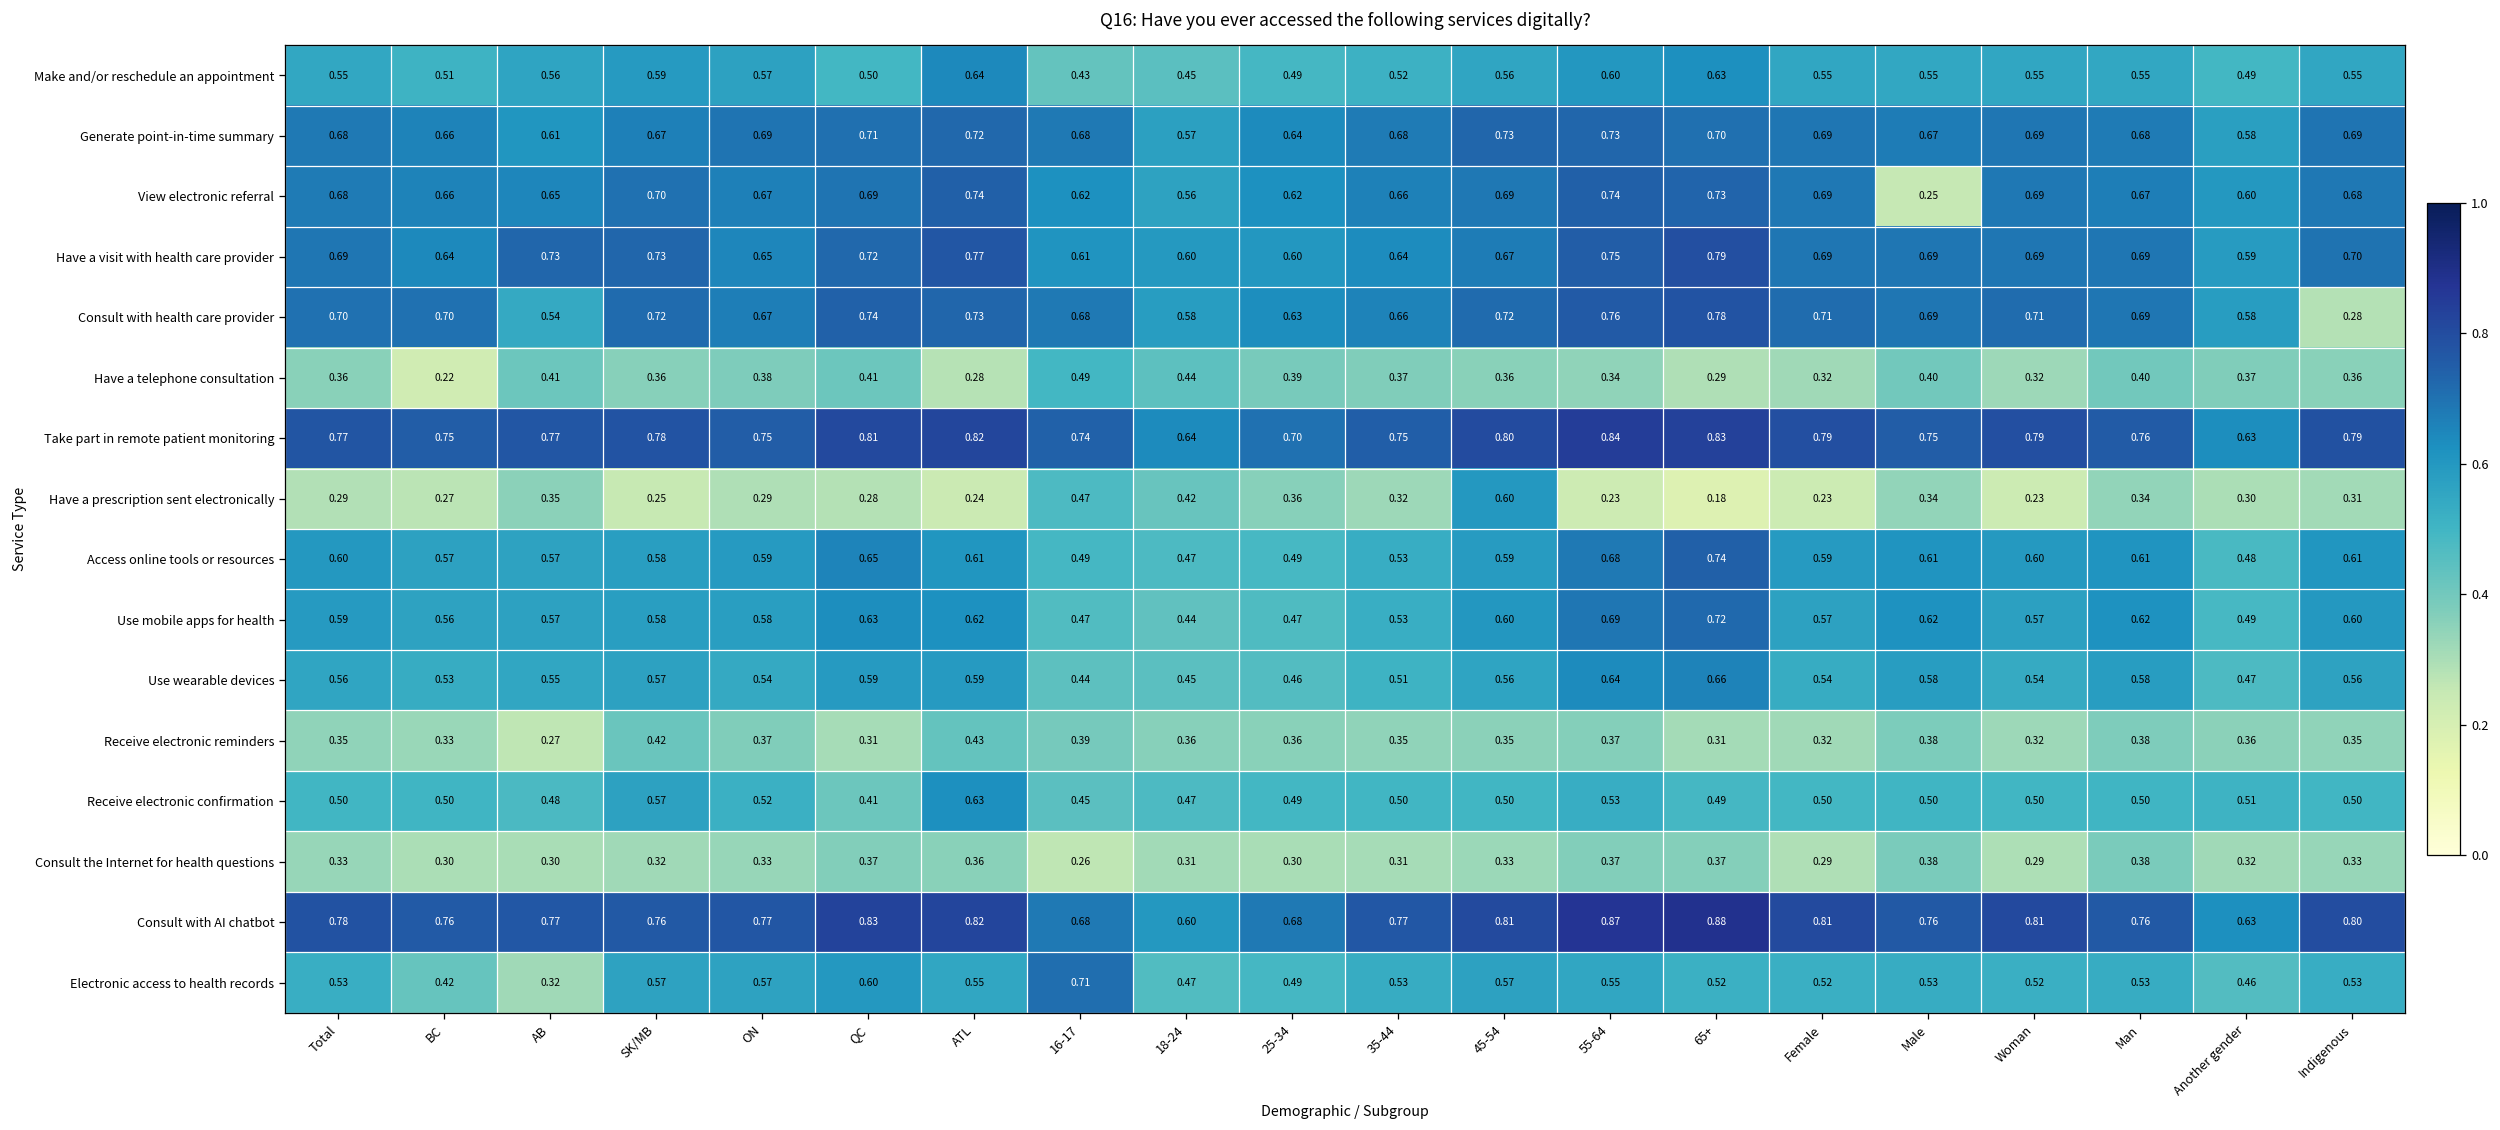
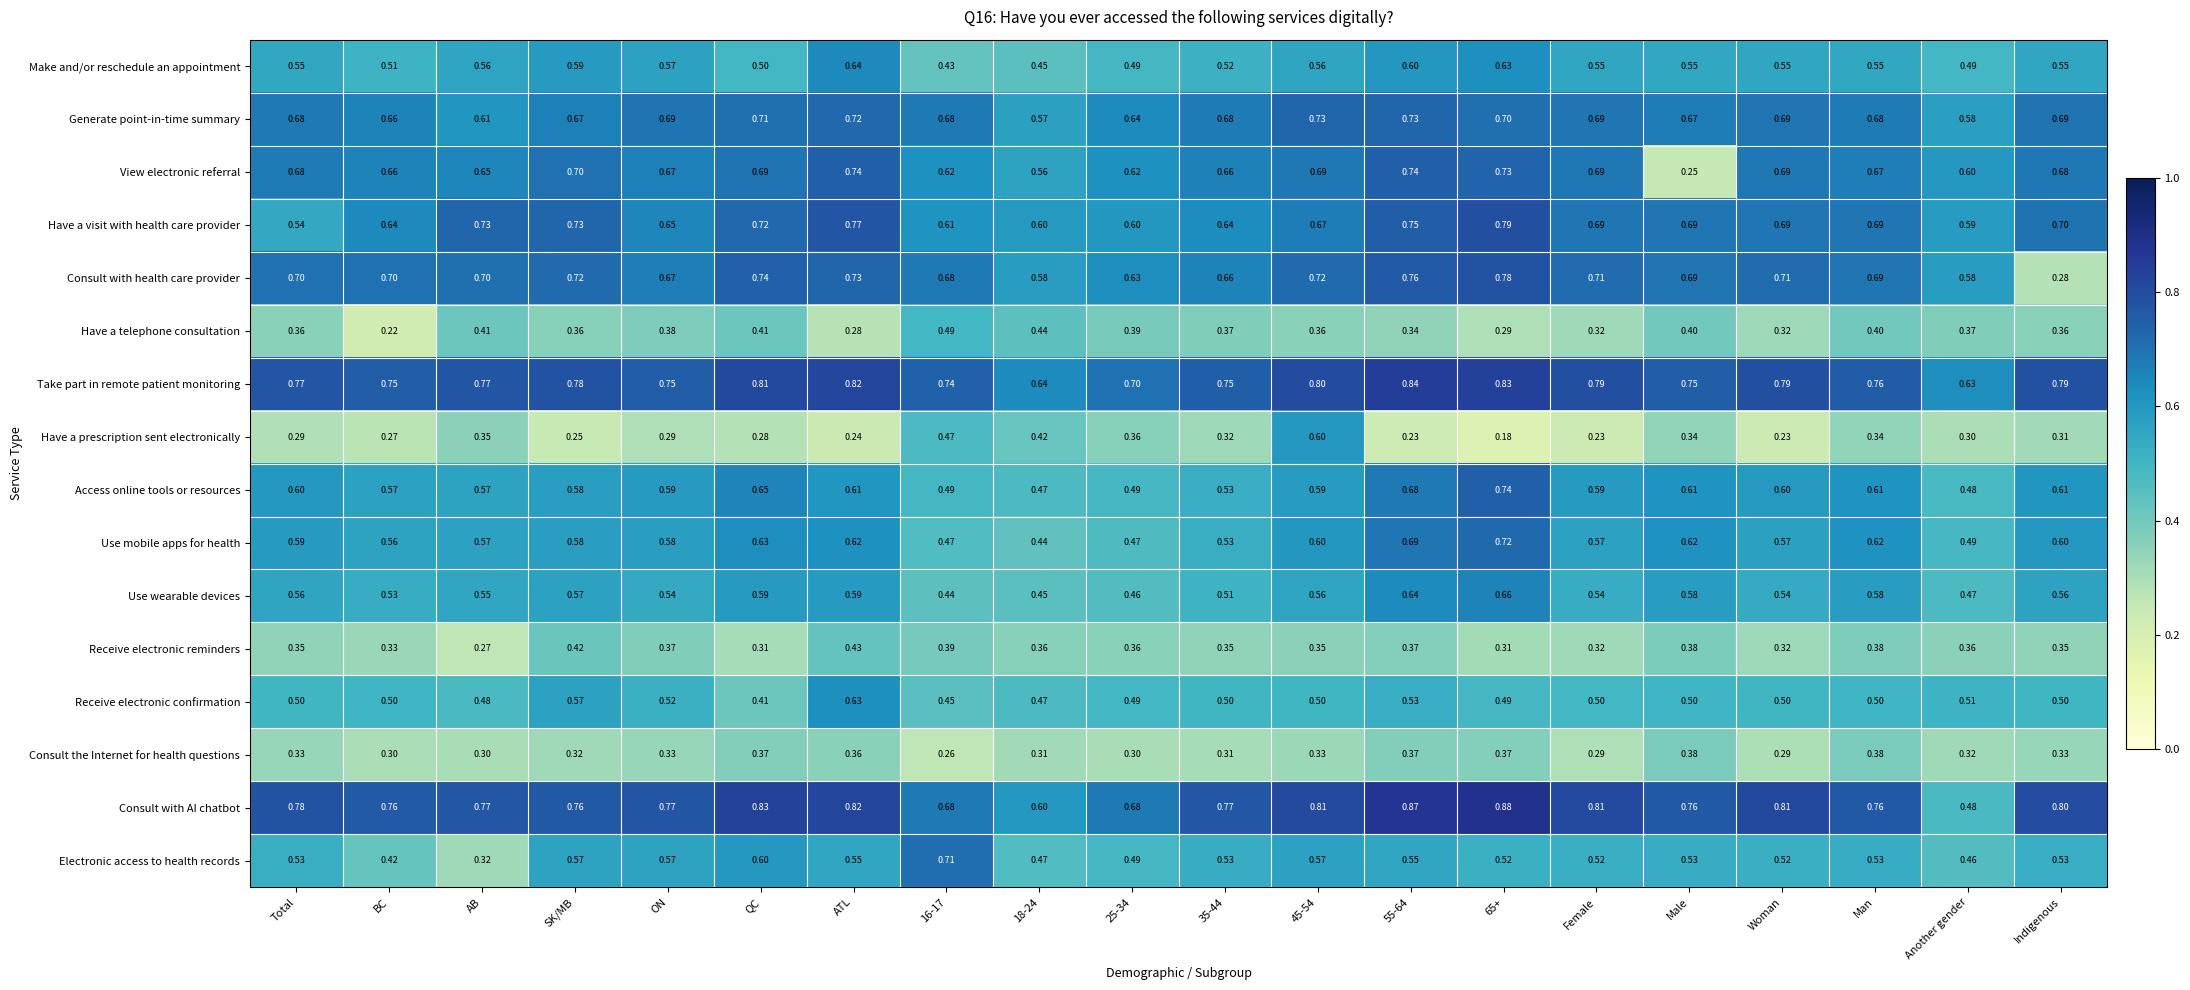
Have a visit with health care provider, Total: 0.69 -> 0.54
Consult with health care provider, AB: 0.54 -> 0.70
Consult with AI chatbot, Another gender: 0.63 -> 0.48
